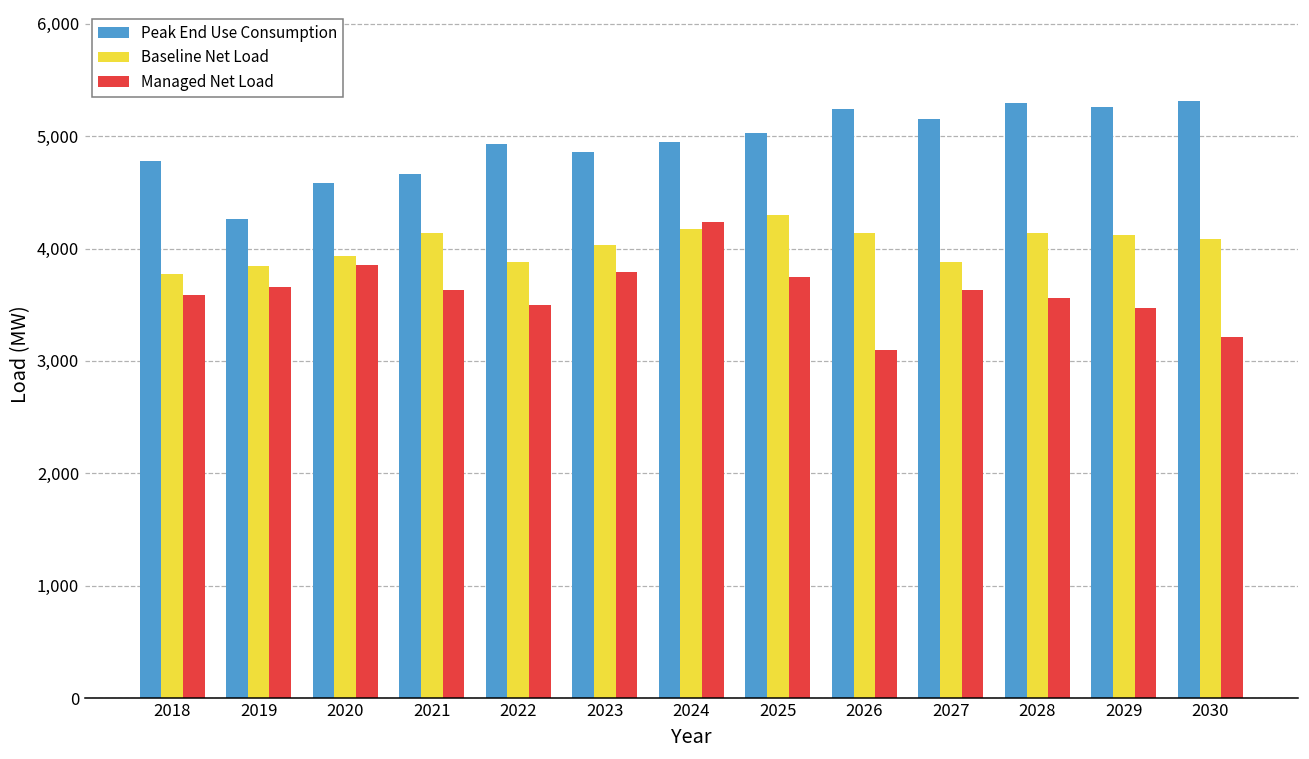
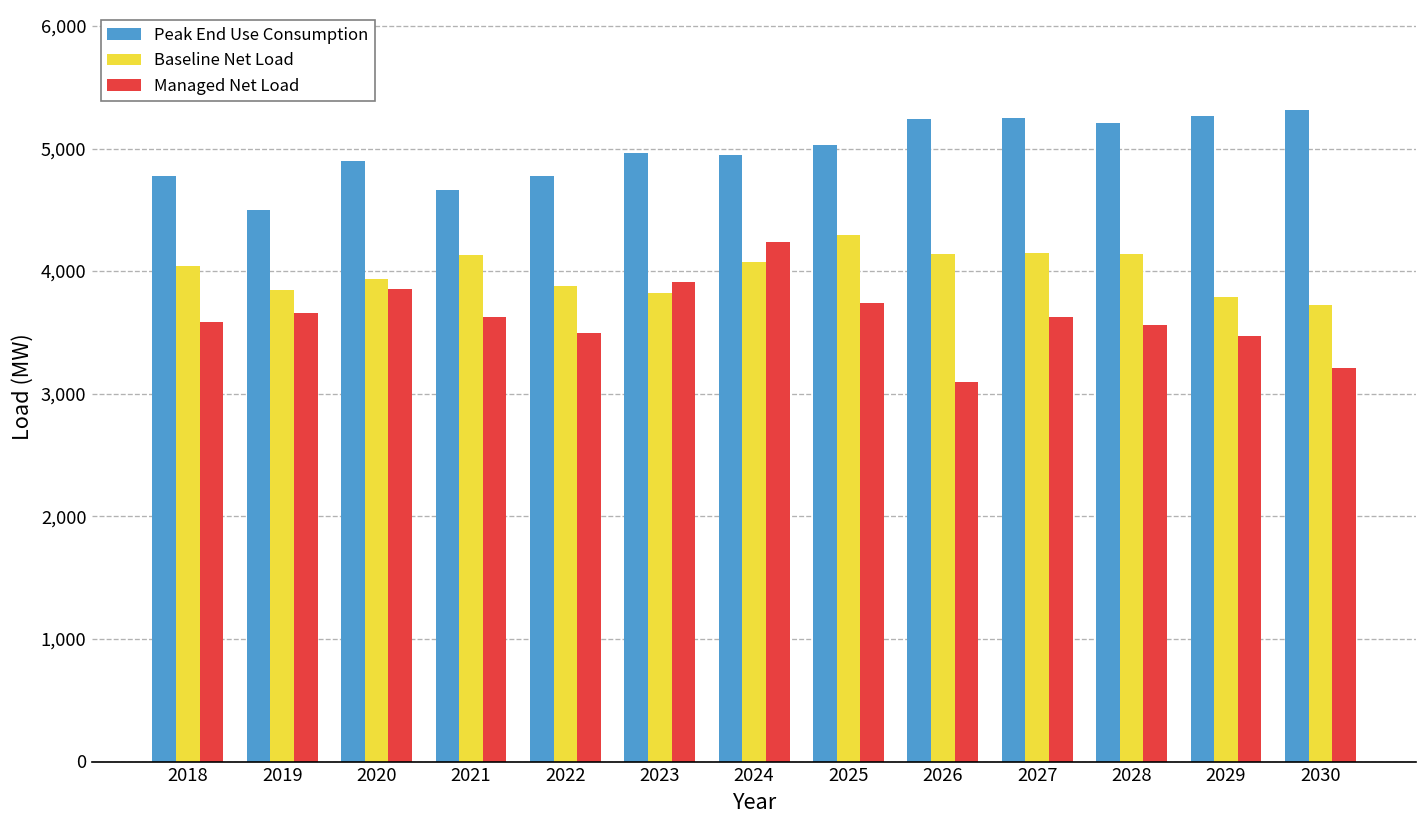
Baseline Net Load, 2018: 3,780 -> 4,040
Peak End Use Consumption, 2019: 4,270 -> 4,500
Peak End Use Consumption, 2020: 4,580 -> 4,900
Peak End Use Consumption, 2022: 4,930 -> 4,770
Peak End Use Consumption, 2023: 4,860 -> 4,960
Baseline Net Load, 2023: 4,030 -> 3,820
Managed Net Load, 2023: 3,790 -> 3,910
Baseline Net Load, 2024: 4,170 -> 4,080
Peak End Use Consumption, 2027: 5,160 -> 5,250
Baseline Net Load, 2027: 3,880 -> 4,150
Peak End Use Consumption, 2028: 5,290 -> 5,210
Baseline Net Load, 2029: 4,120 -> 3,790
Baseline Net Load, 2030: 4,080 -> 3,730
